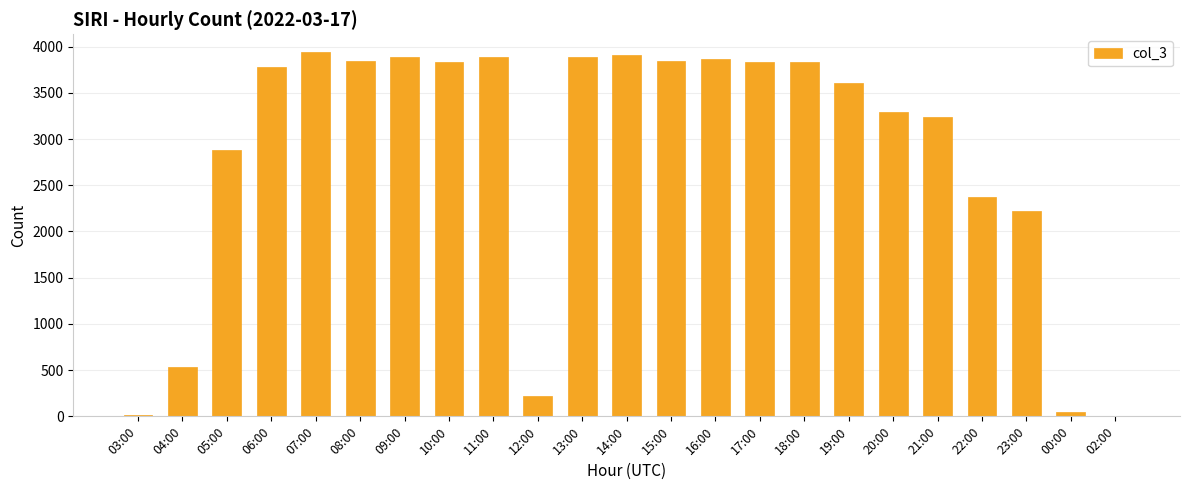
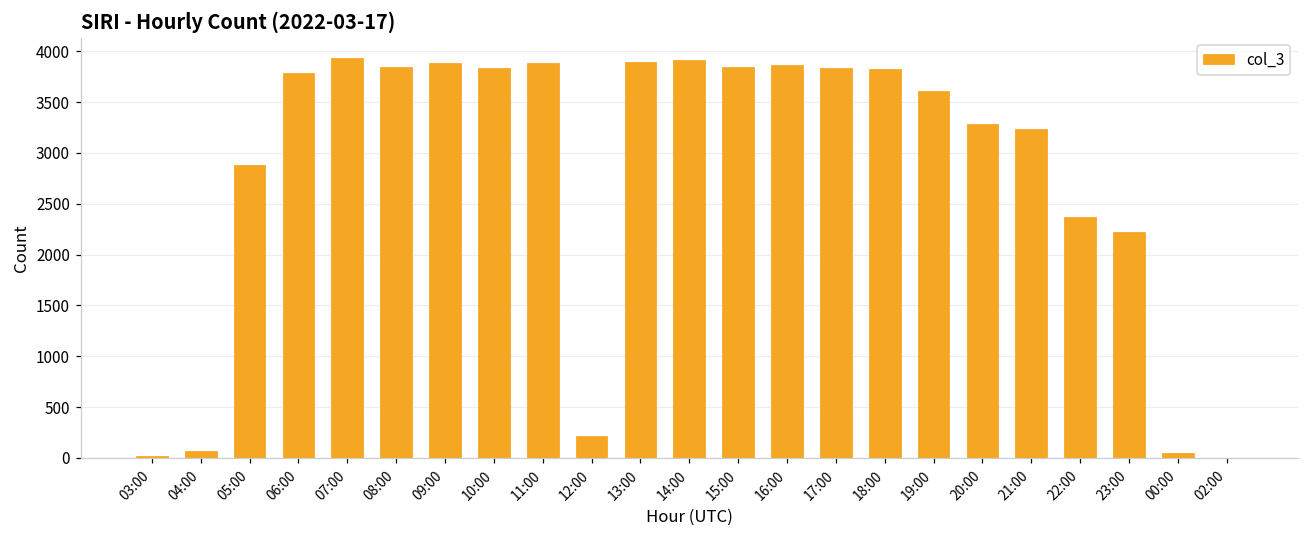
04:00: 500 -> 100
